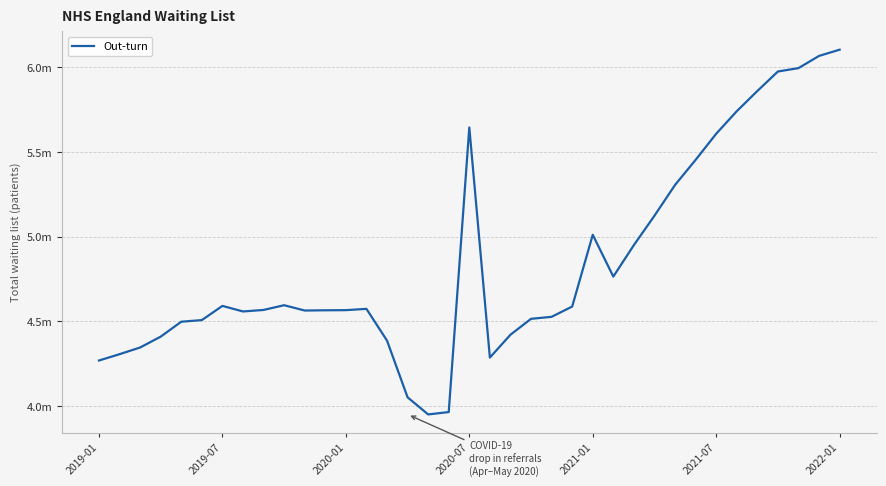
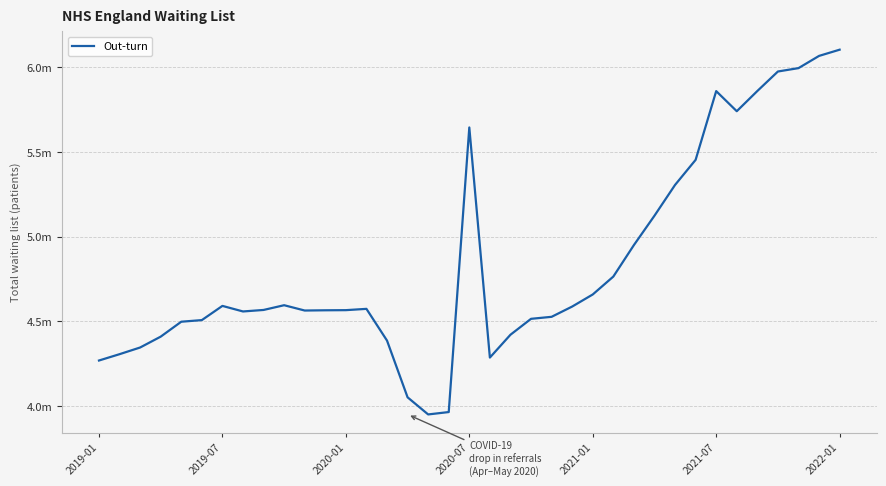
2021-01: 5.01m -> 4.66m
2021-07: 5.61m -> 5.86m
